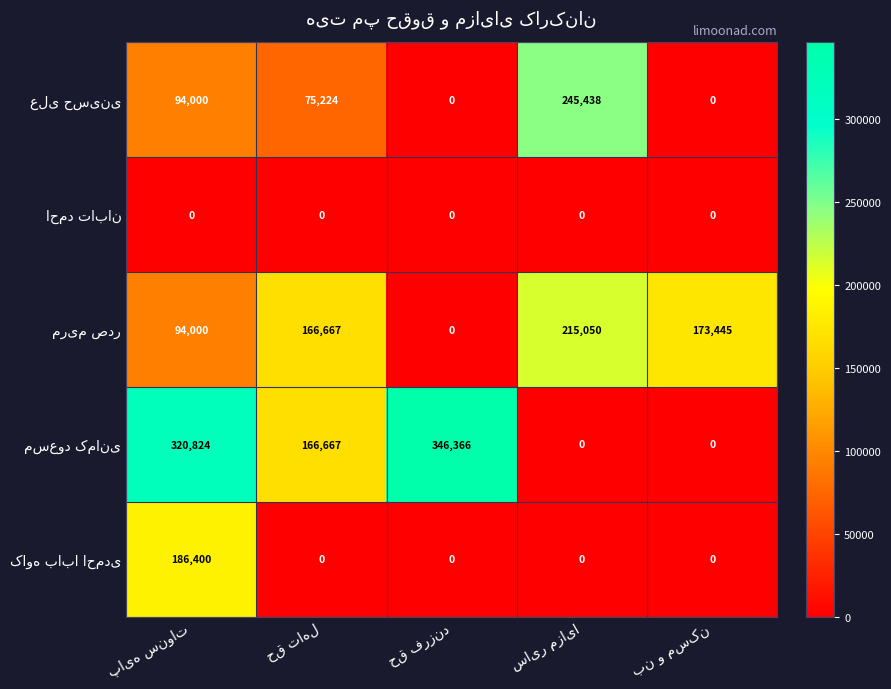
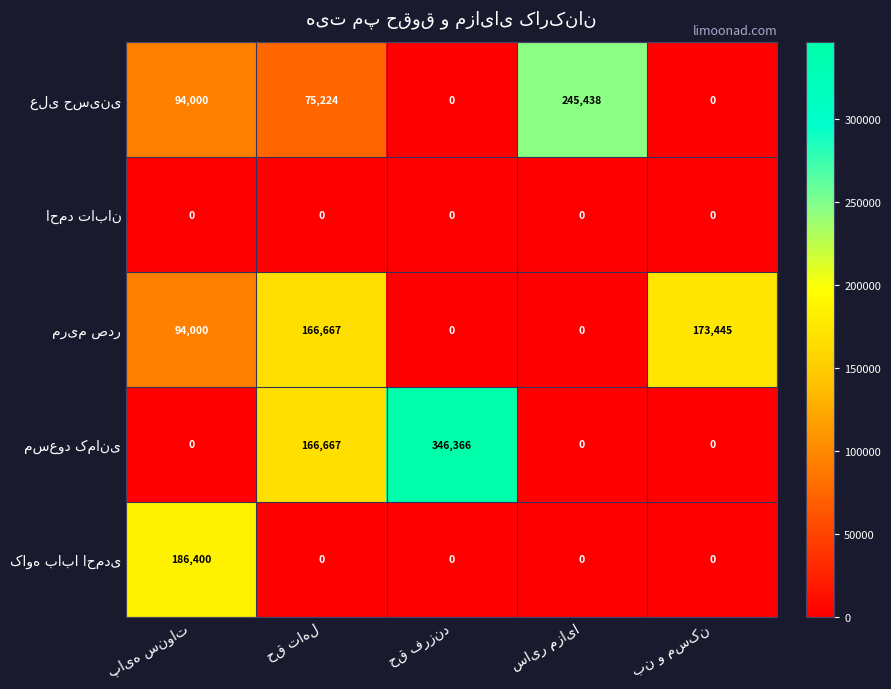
مریم صدر, سایر مزایا: 215,050 -> 0
مسعود کمانی, پایه سنوات: 320,824 -> 0
